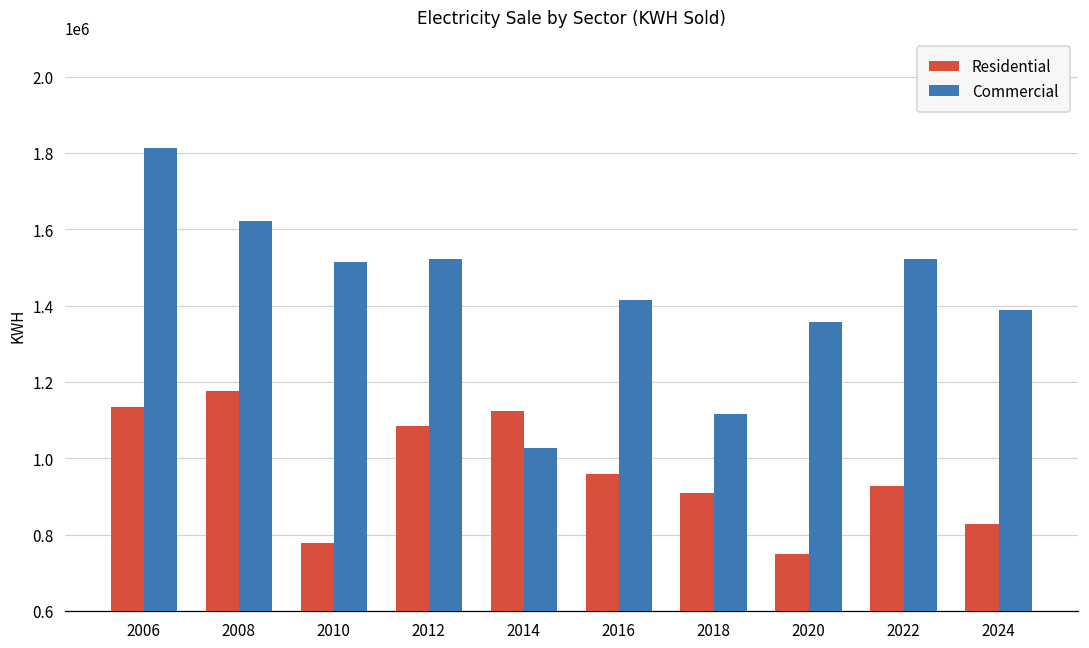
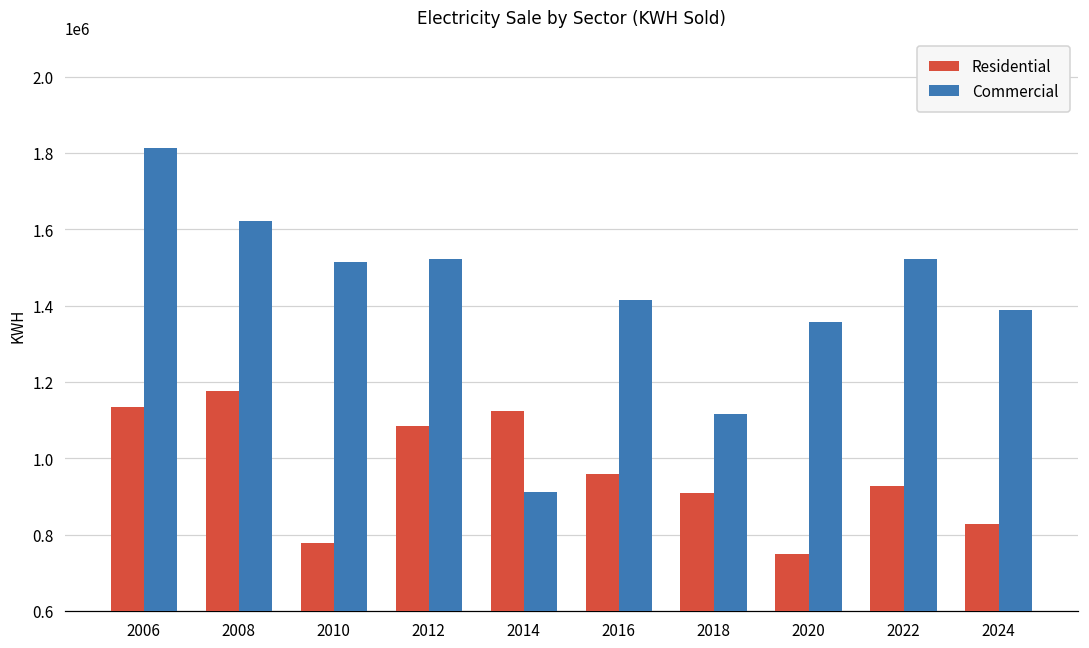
Commercial, 2014: 1030000 -> 910000
